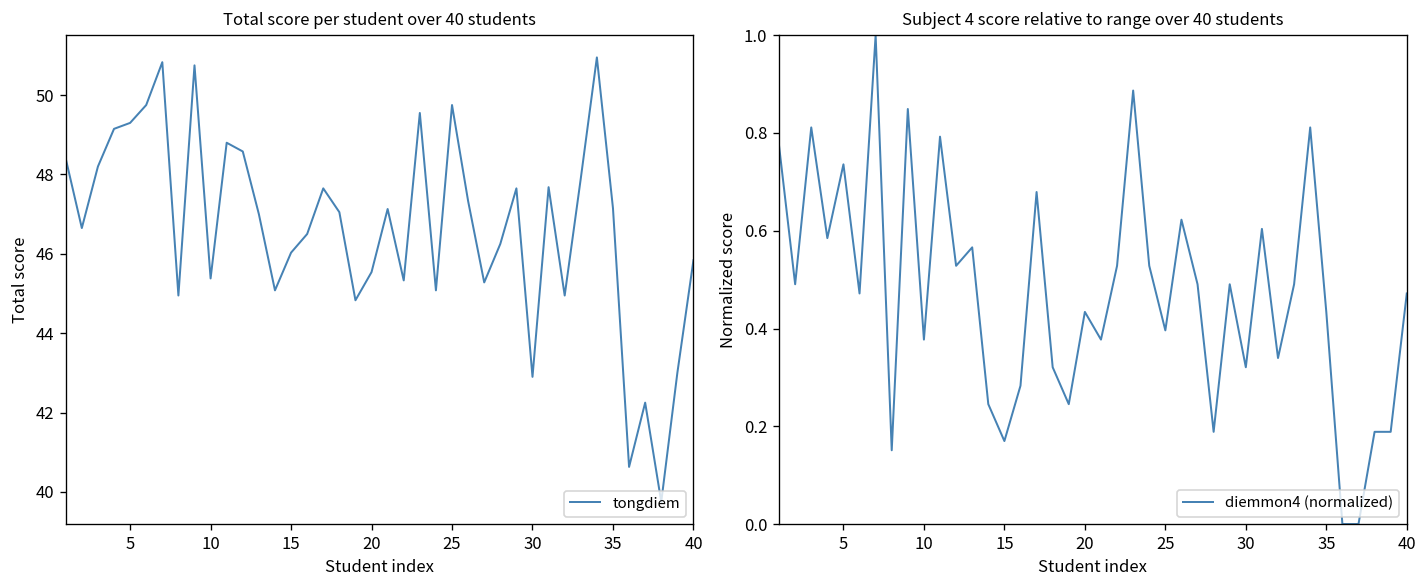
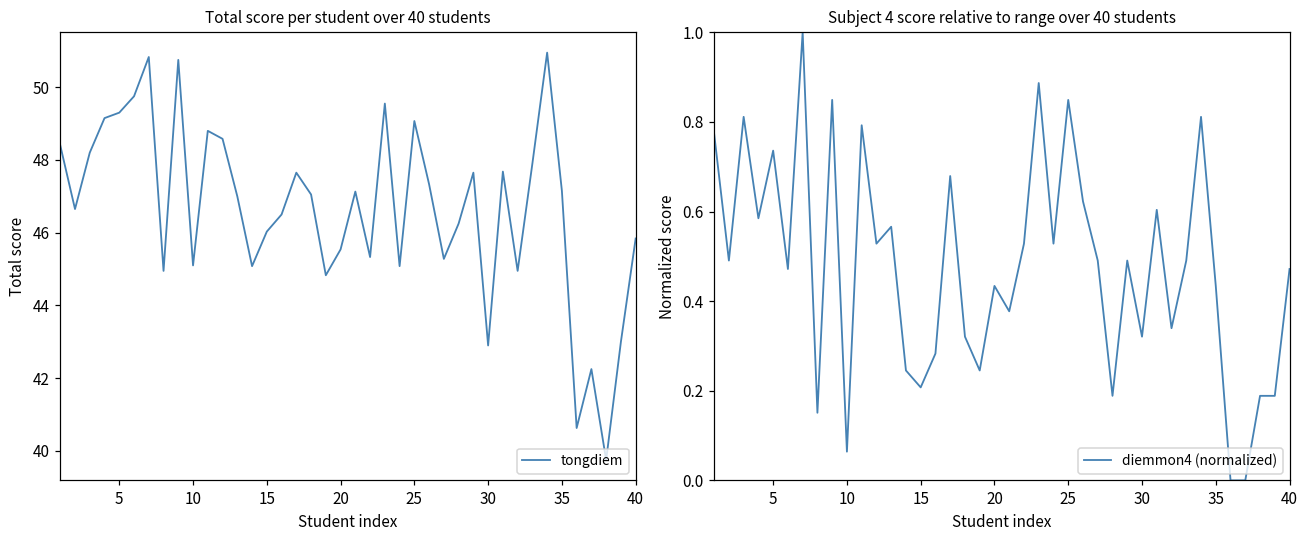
Total score per student over 40 students, 10: 45.4 -> 45.1
Total score per student over 40 students, 25: 49.8 -> 49.1
Subject 4 score relative to range over 40 students, 10: 0.38 -> 0.06
Subject 4 score relative to range over 40 students, 15: 0.17 -> 0.21
Subject 4 score relative to range over 40 students, 25: 0.40 -> 0.85
